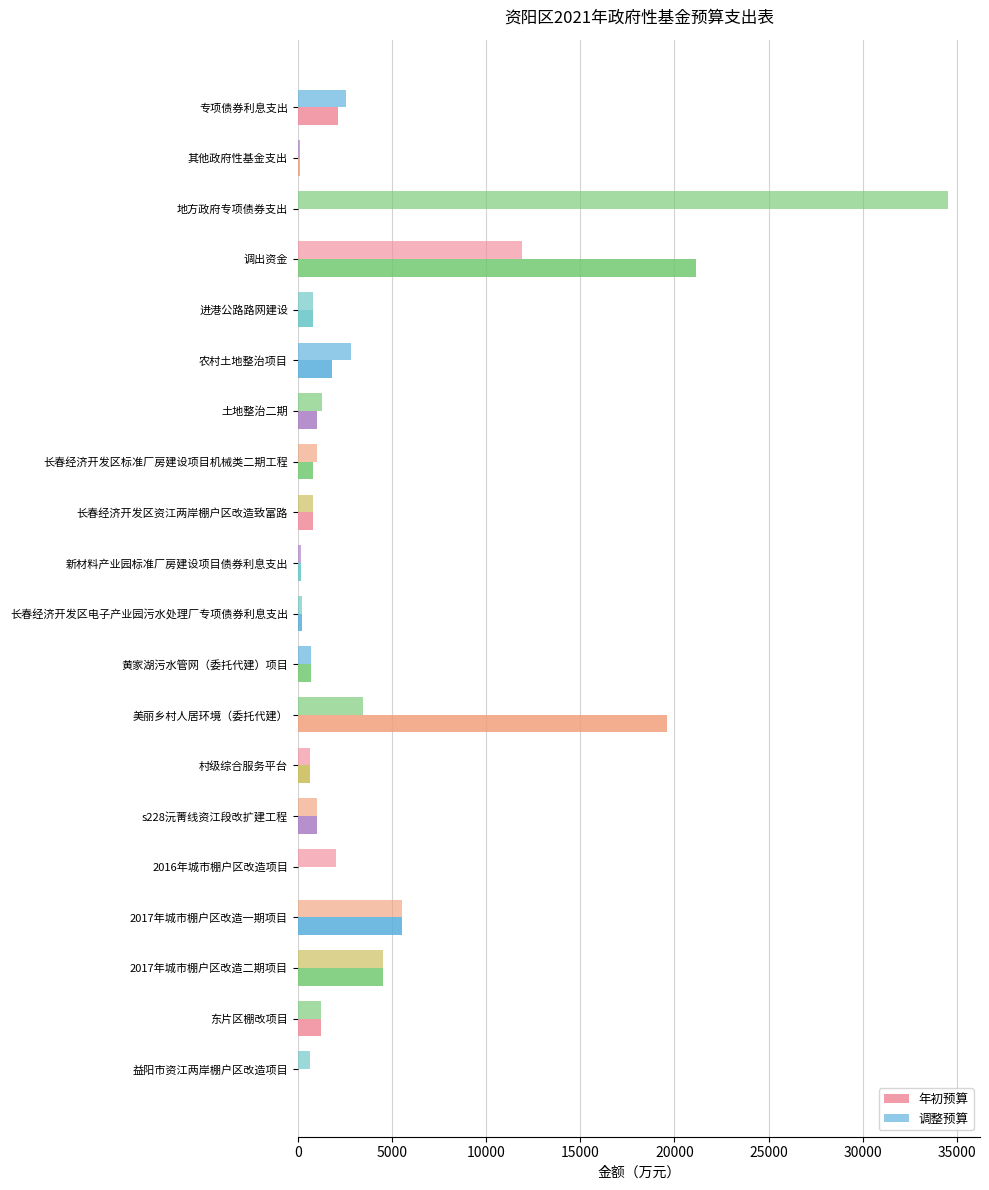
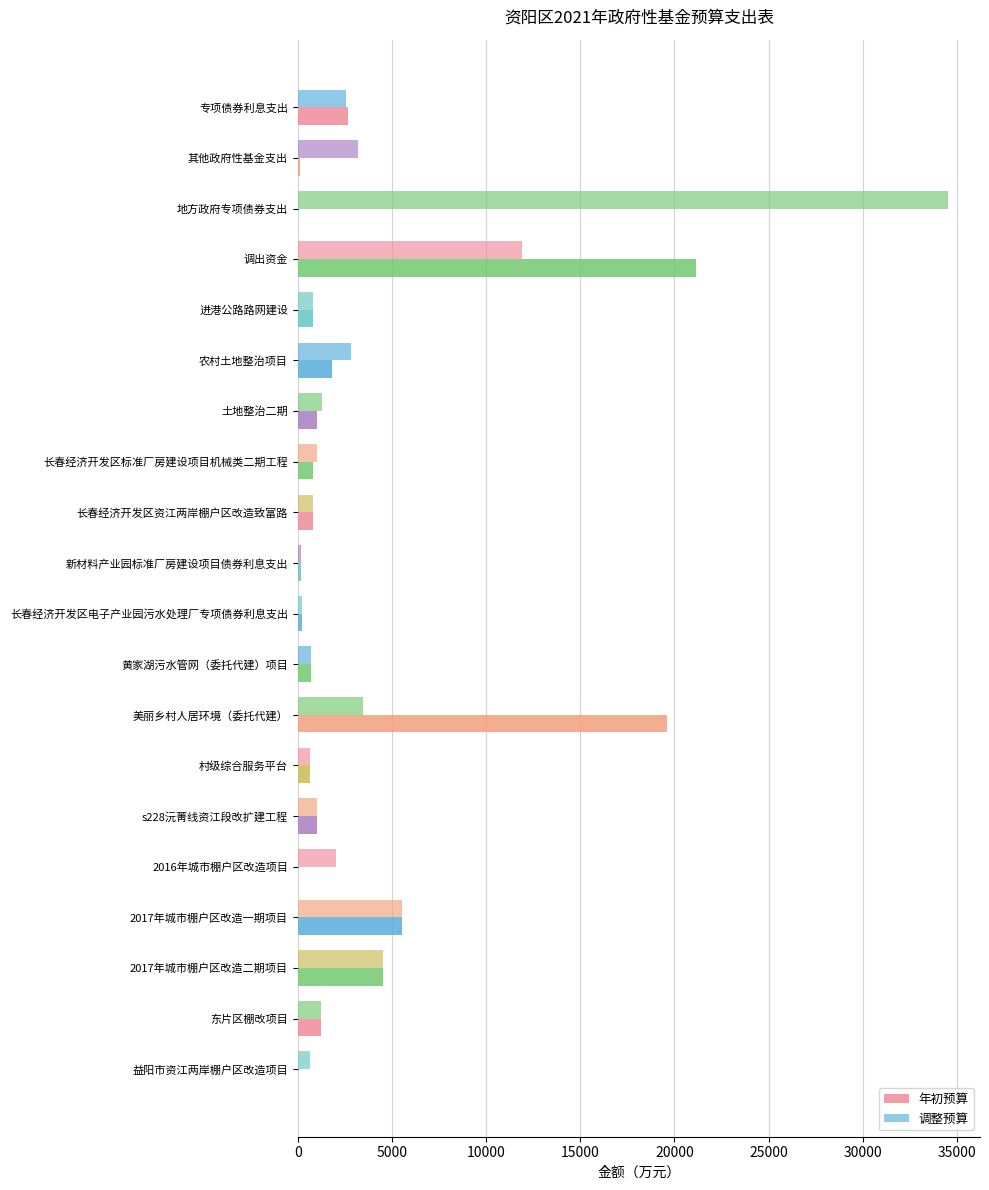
年初预算, 专项债券利息支出: 2100 -> 2700
调整预算, 其他政府性基金支出: 100 -> 3200
